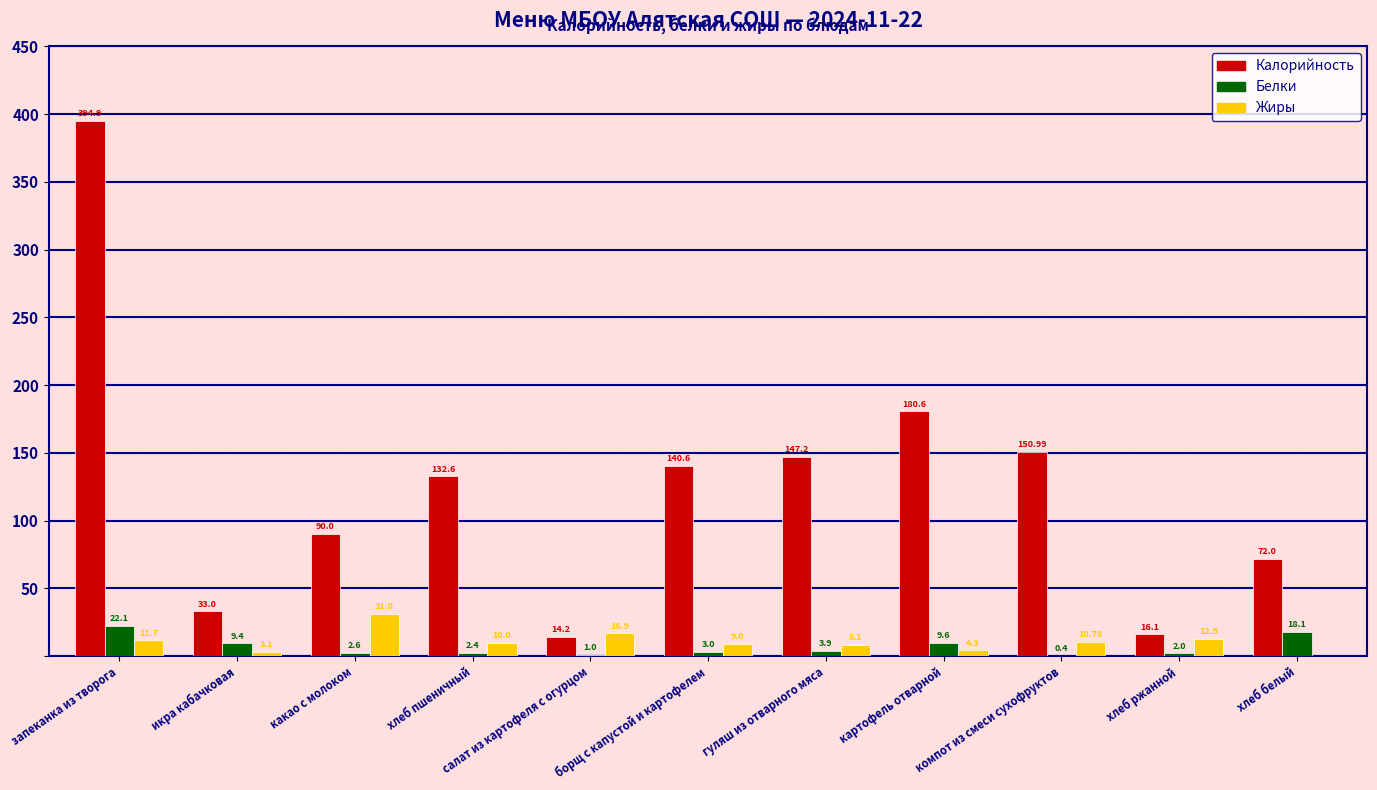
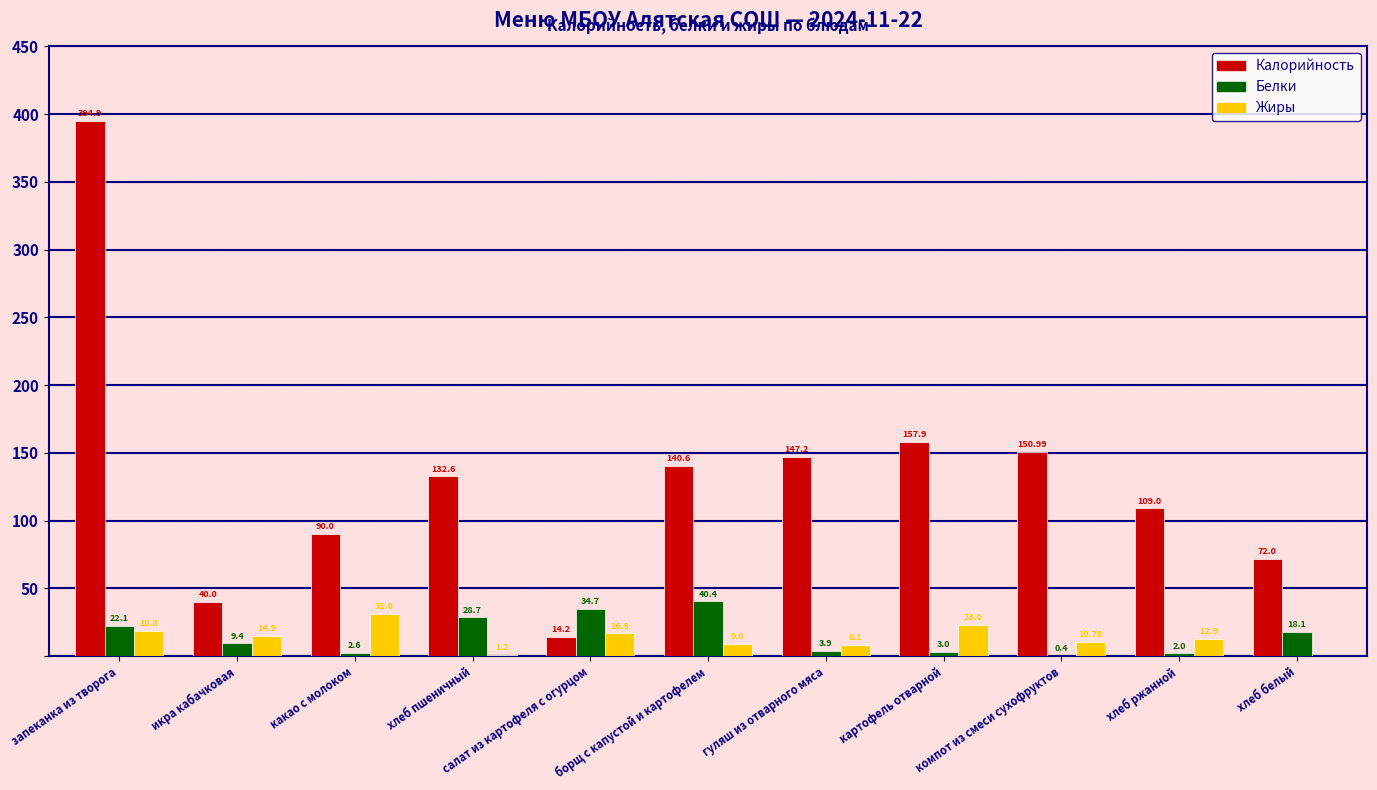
Жиры, запеканка из творога: 11.7 -> 18.8
Калорийность, икра кабачковая: 33.0 -> 40.0
Жиры, икра кабачковая: 3.1 -> 14.9
Белки, хлеб пшеничный: 2.4 -> 28.7
Жиры, хлеб пшеничный: 10.0 -> 1.2
Белки, салат из картофеля с огурцом: 1.0 -> 34.7
Белки, борщ с капустой и картофелем: 3.0 -> 40.4
Калорийность, картофель отварной: 180.6 -> 157.9
Белки, картофель отварной: 9.6 -> 3.0
Жиры, картофель отварной: 4.3 -> 23.0
Калорийность, хлеб ржанной: 16.1 -> 109.0
